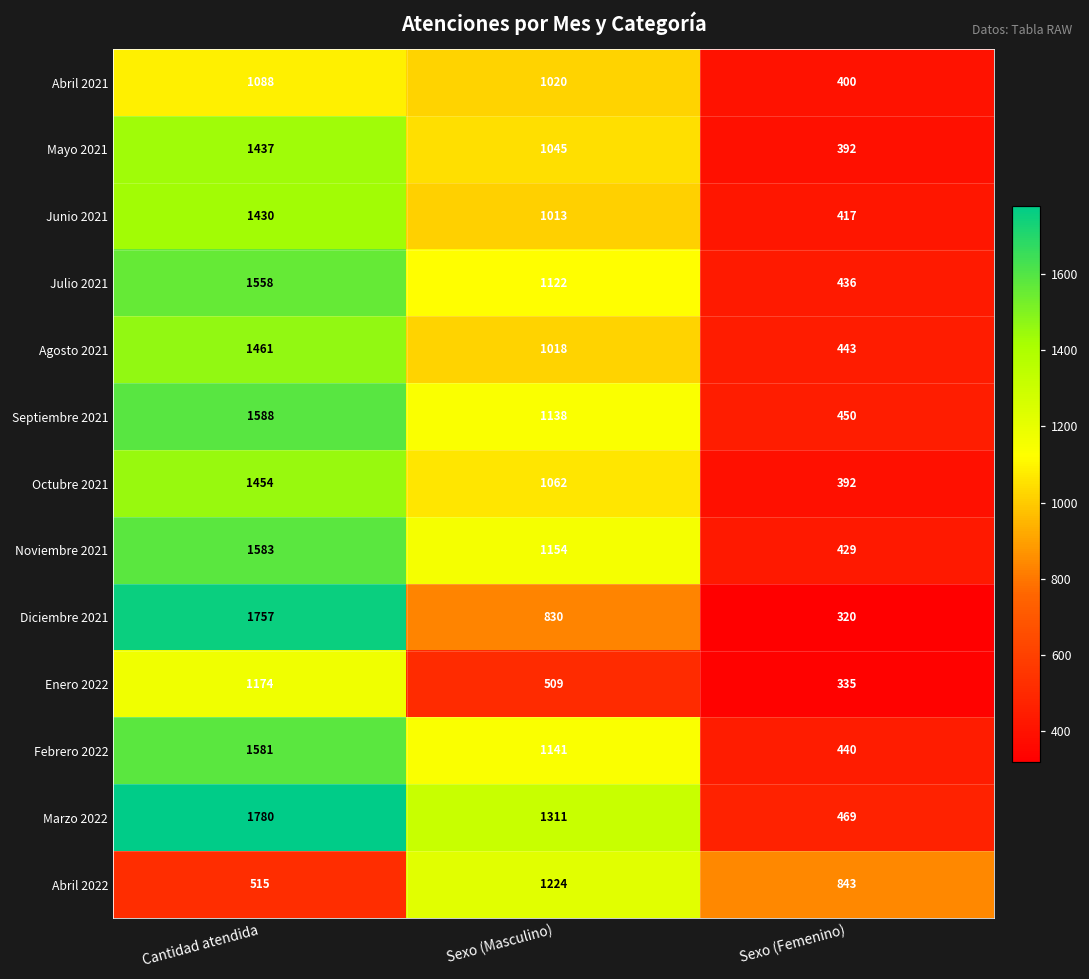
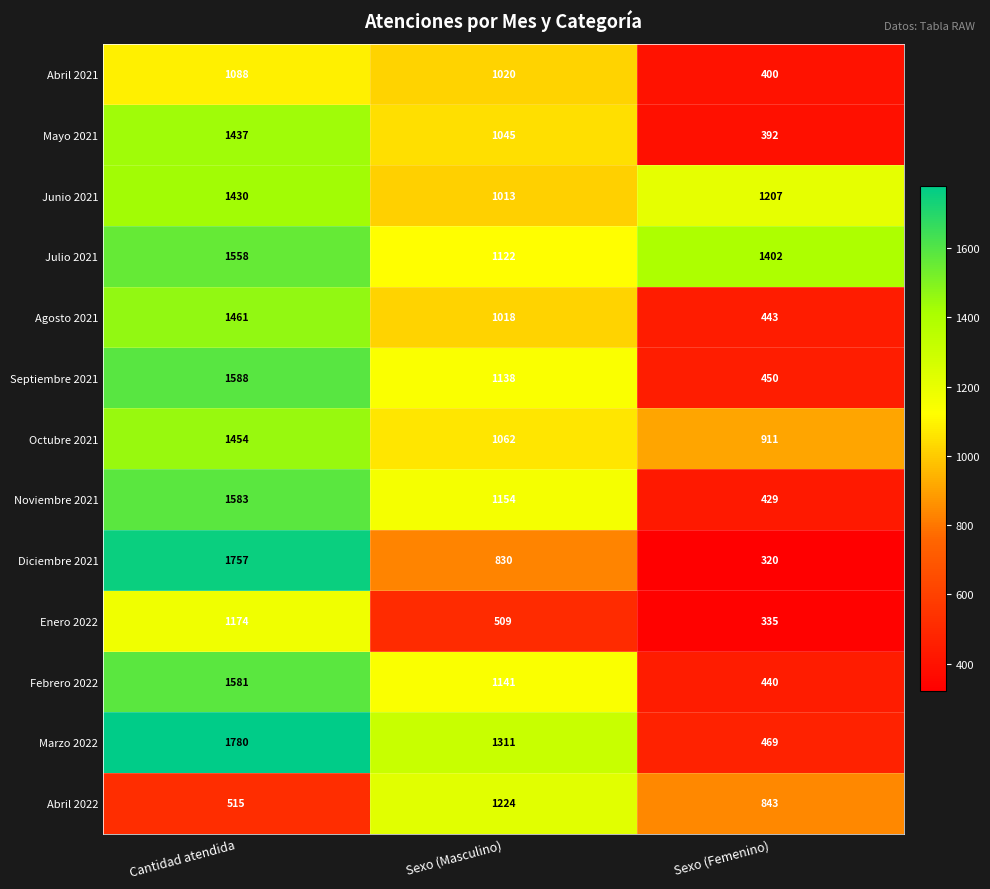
Junio 2021, Sexo (Femenino): 417 -> 1207
Julio 2021, Sexo (Femenino): 436 -> 1402
Octubre 2021, Sexo (Femenino): 392 -> 911
